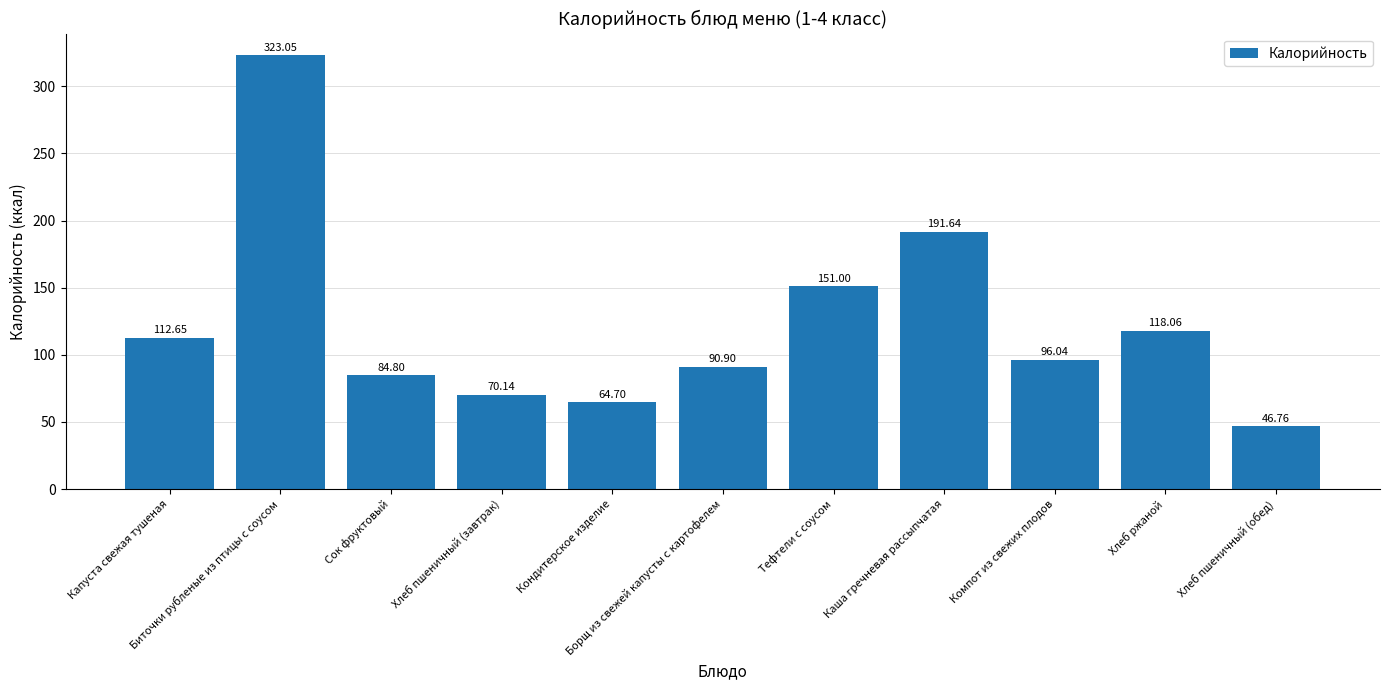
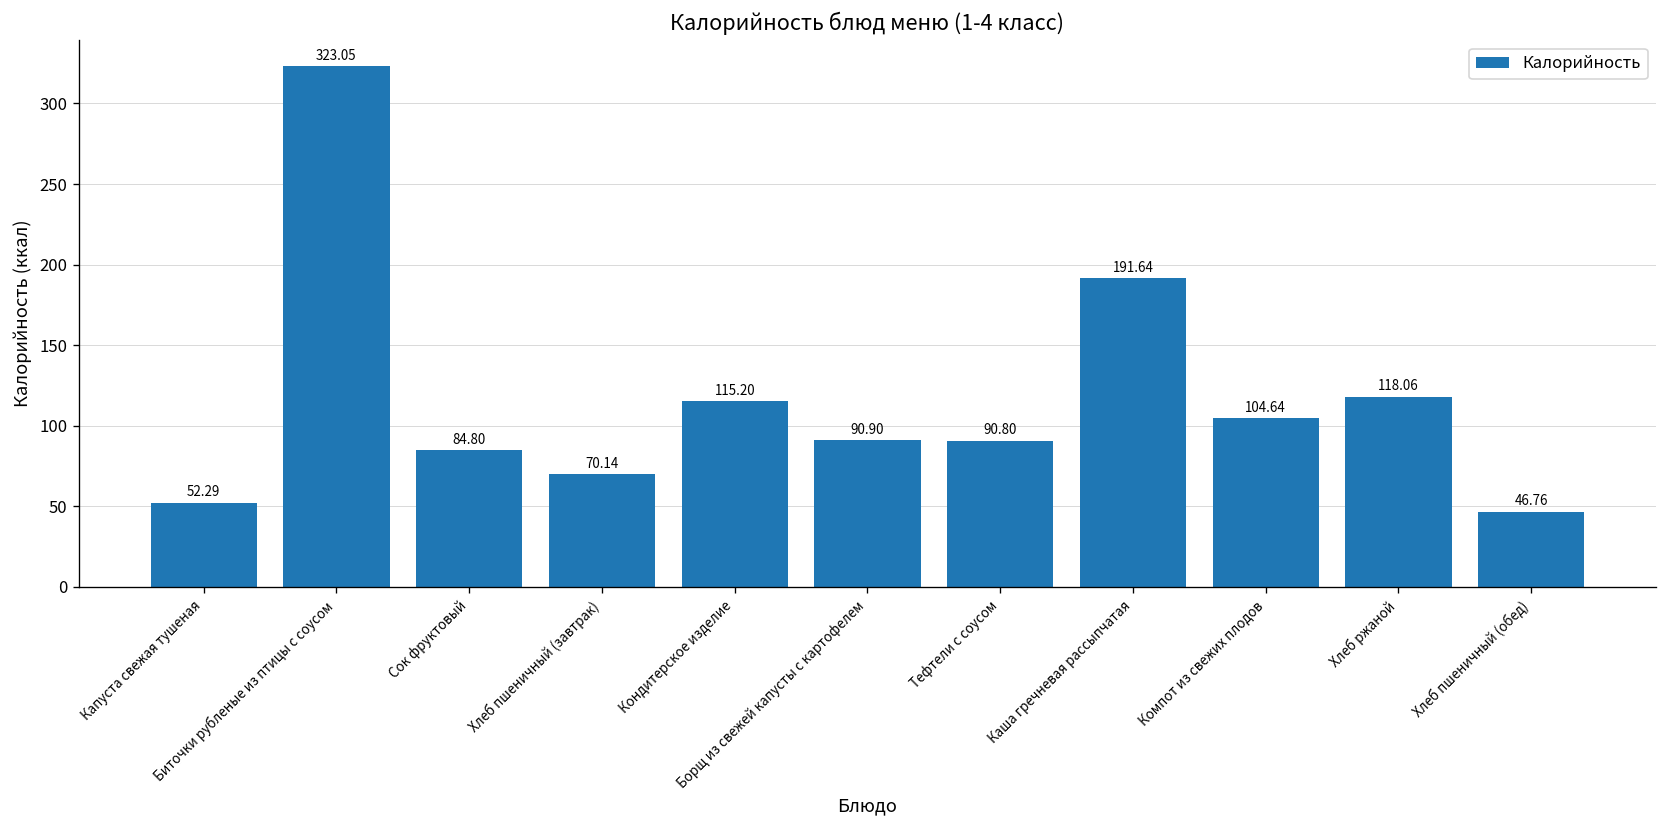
Капуста свежая тушеная: 112.65 -> 52.29
Кондитерское изделие: 64.70 -> 115.20
Тефтели с соусом: 151.00 -> 90.80
Компот из свежих плодов: 96.04 -> 104.64
